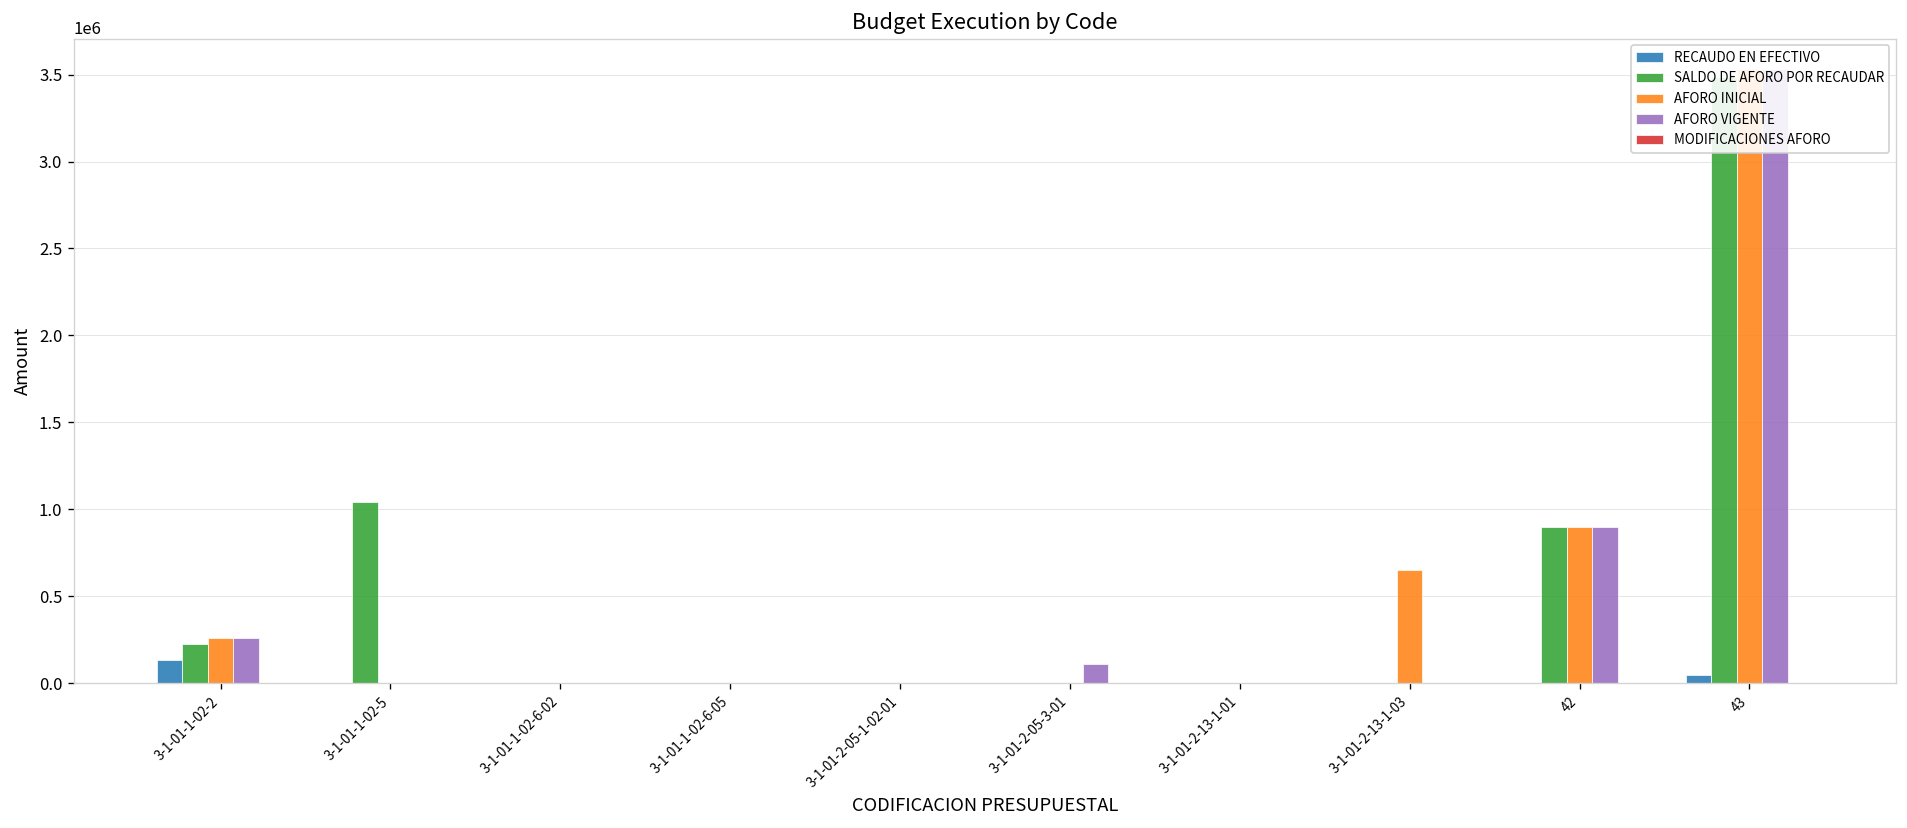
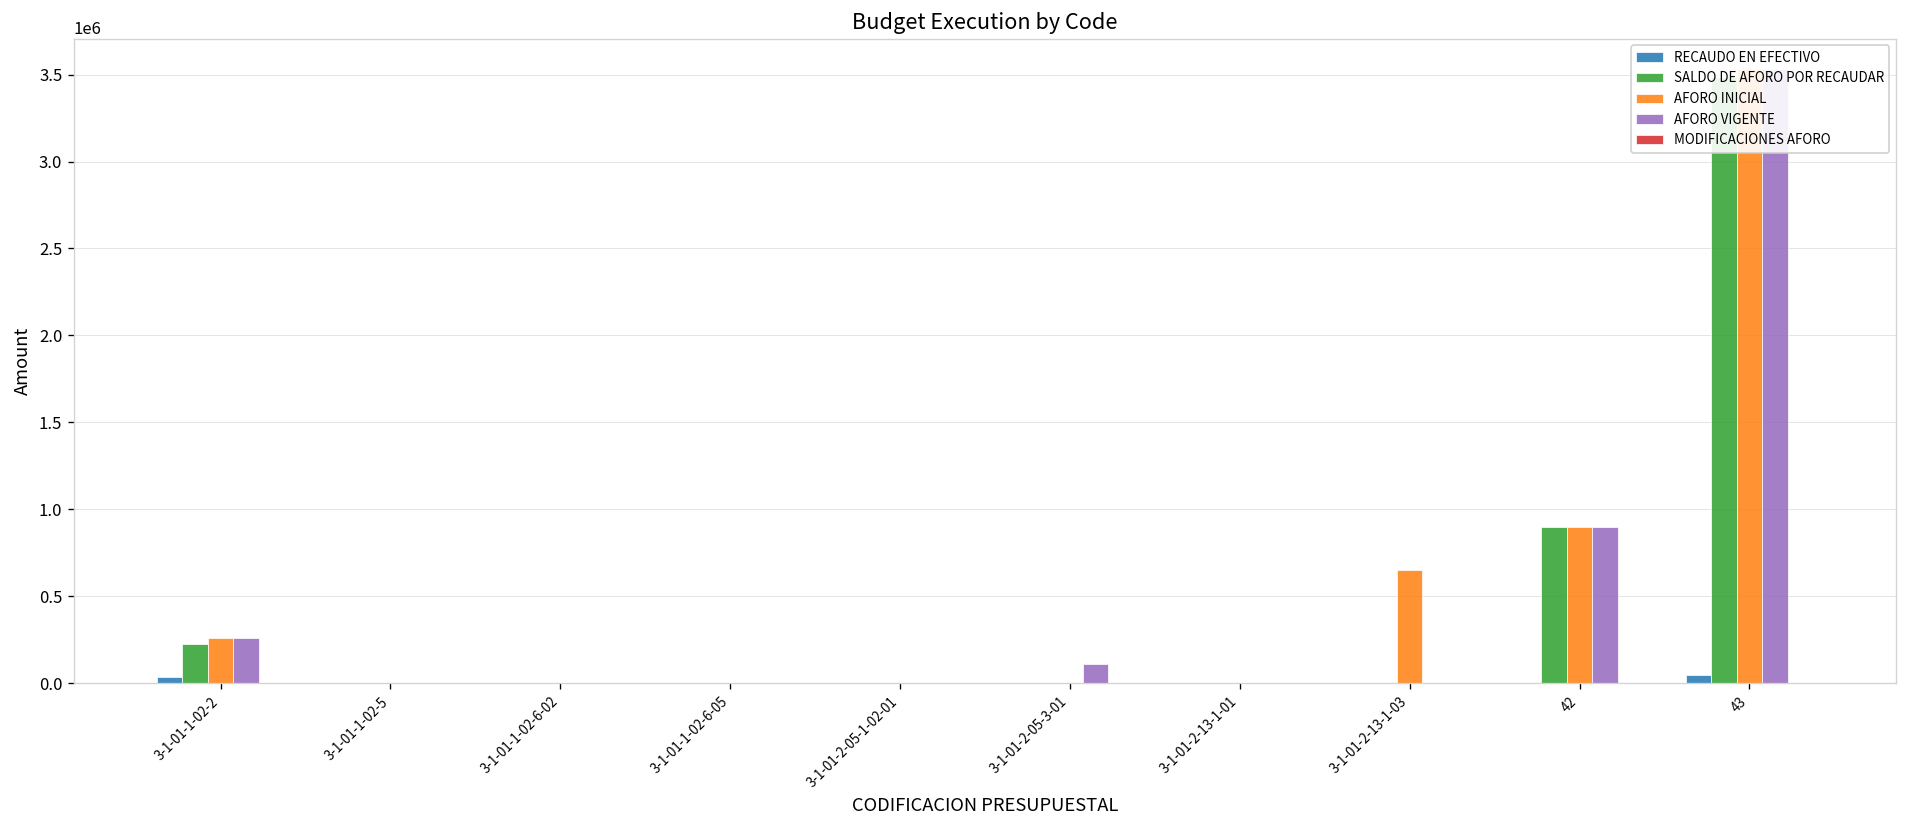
RECAUDO EN EFECTIVO, 3-1-01-1-02-2: 130000 -> 40000
SALDO DE AFORO POR RECAUDAR, 3-1-01-1-02-5: 1040000 -> 0
